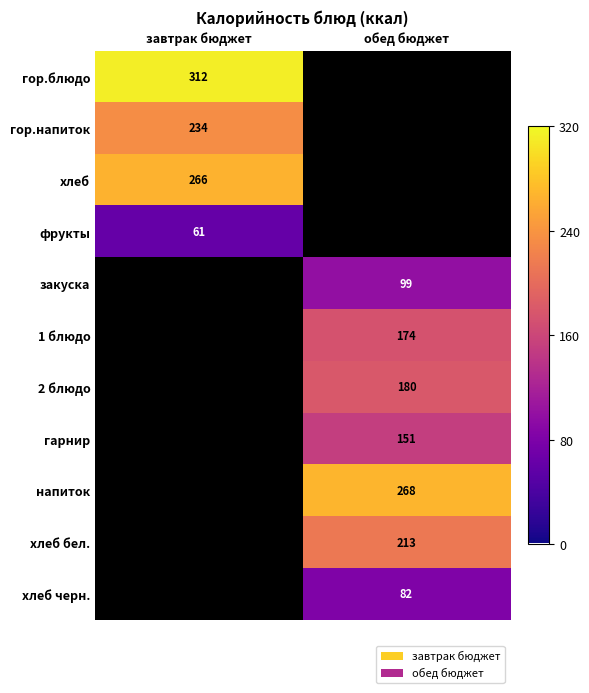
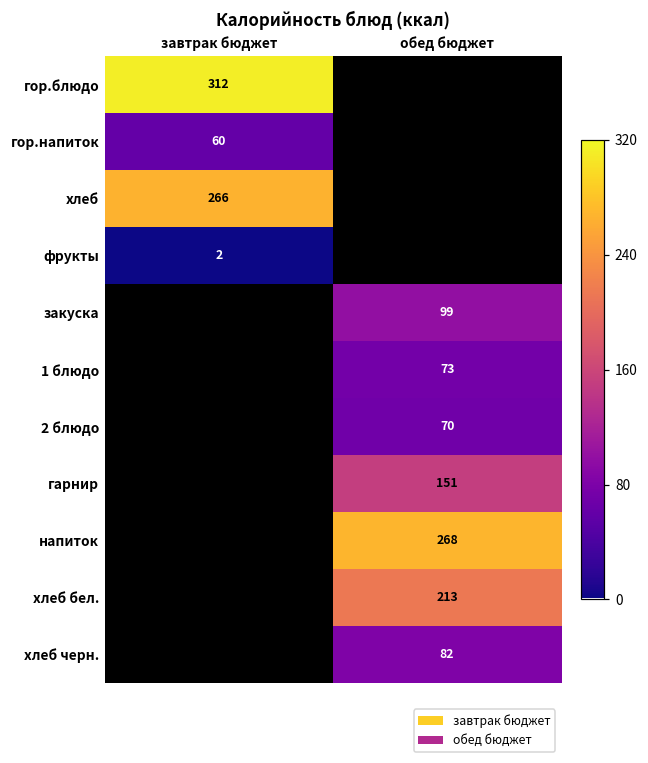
гор.напиток, завтрак бюджет: 234 -> 60
фрукты, завтрак бюджет: 61 -> 2
1 блюдо, обед бюджет: 174 -> 73
2 блюдо, обед бюджет: 180 -> 70
